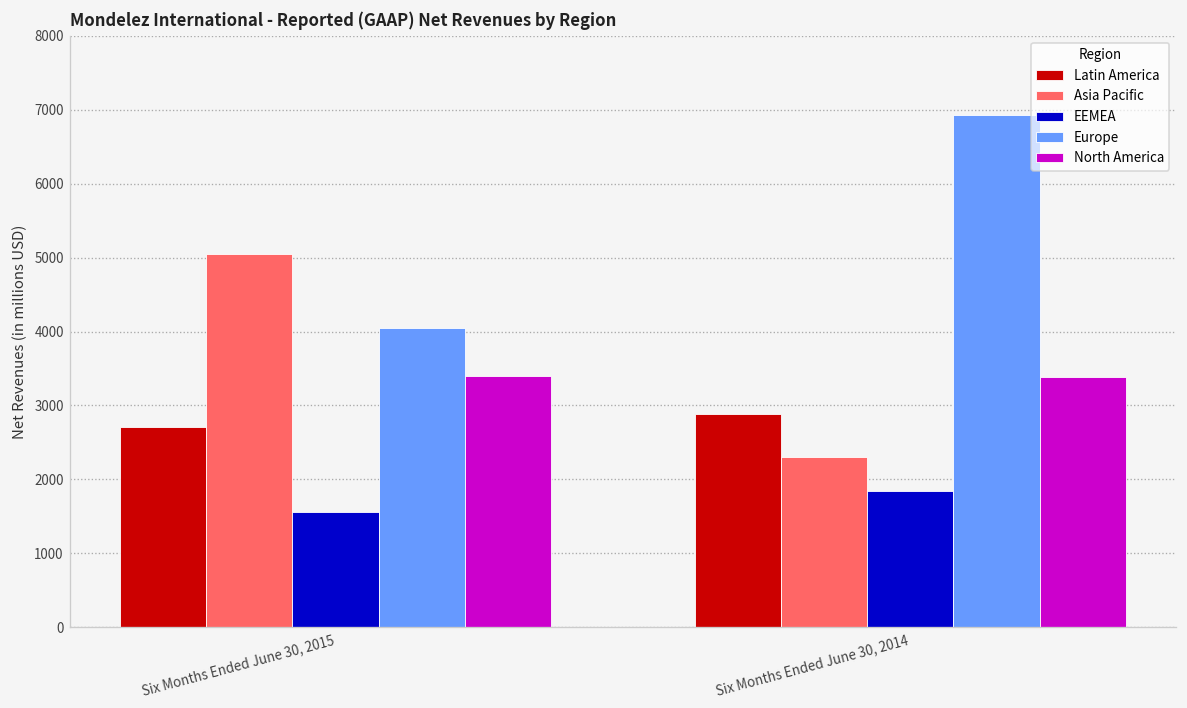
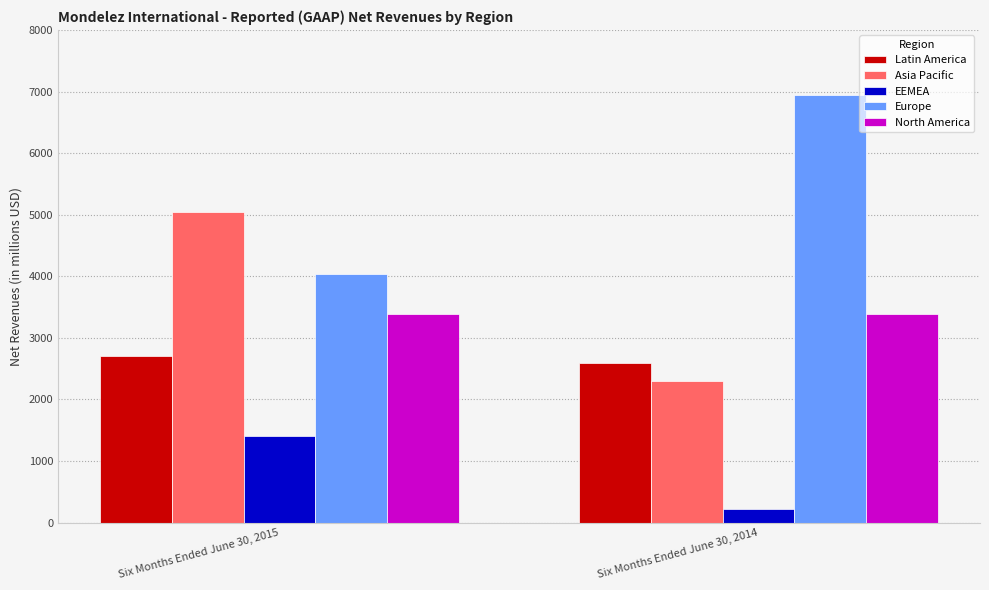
EEMEA, Six Months Ended June 30, 2015: 1600 -> 1400
Latin America, Six Months Ended June 30, 2014: 2900 -> 2600
EEMEA, Six Months Ended June 30, 2014: 1800 -> 200
